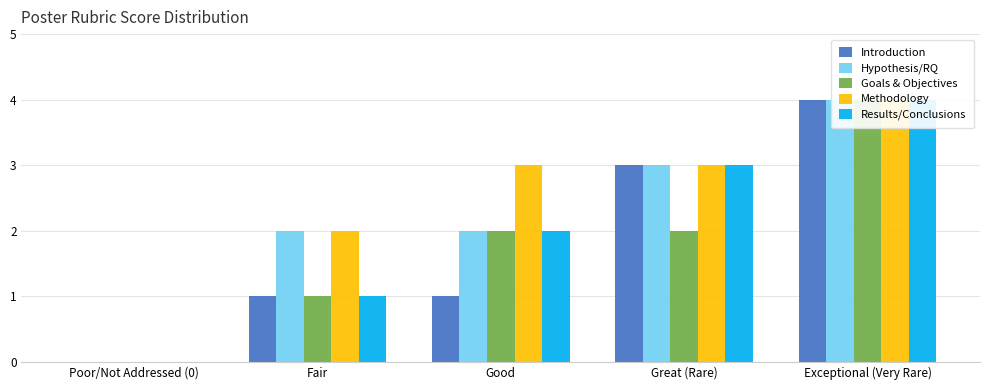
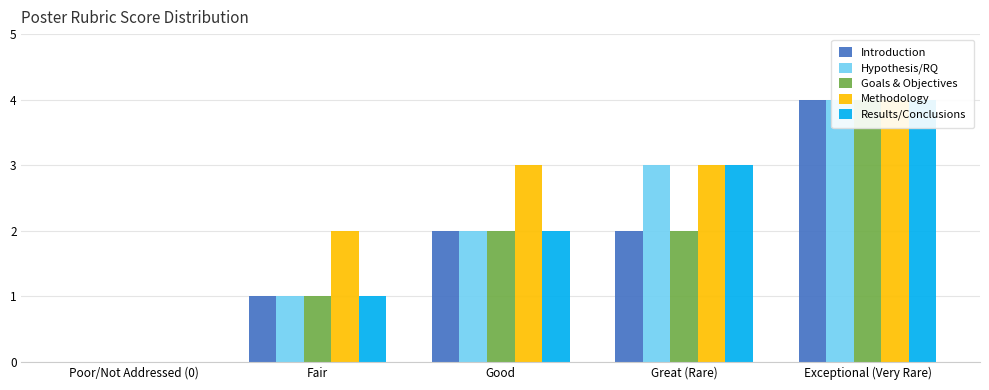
Hypothesis/RQ, Fair: 2 -> 1
Introduction, Good: 1 -> 2
Introduction, Great (Rare): 3 -> 2
